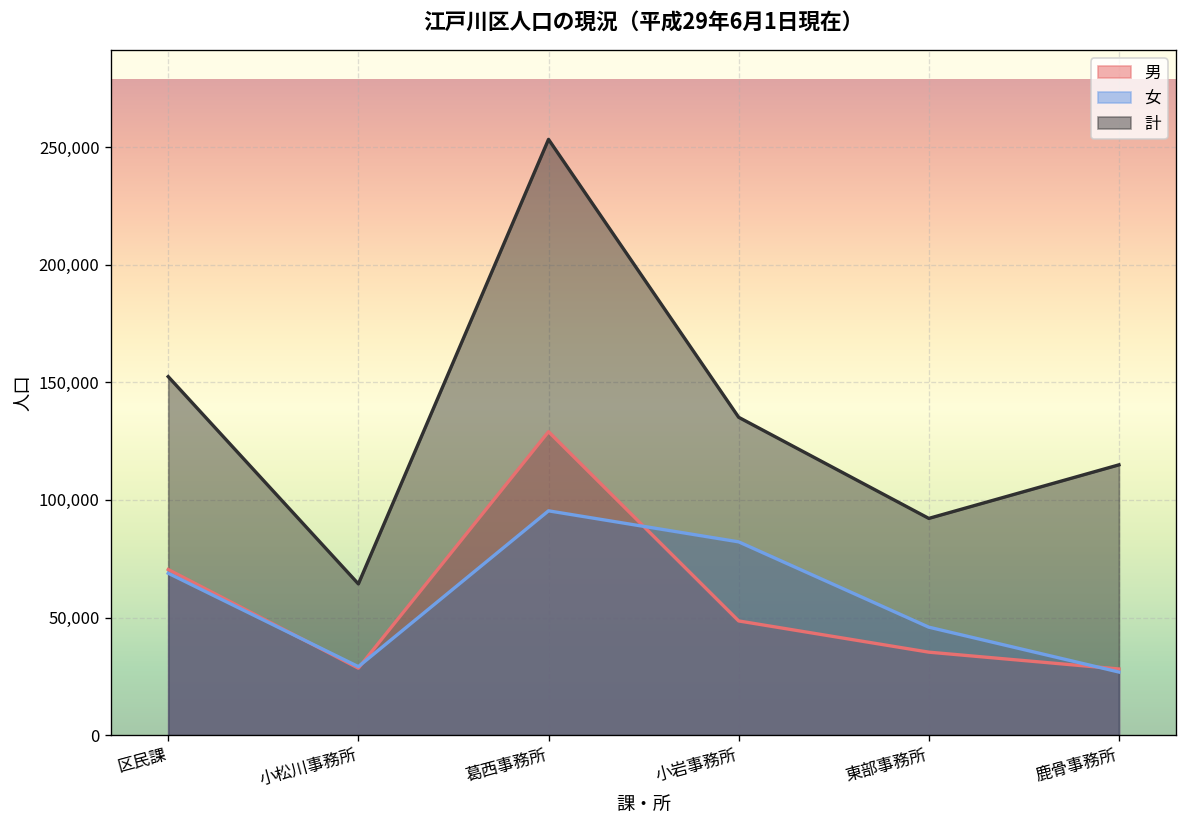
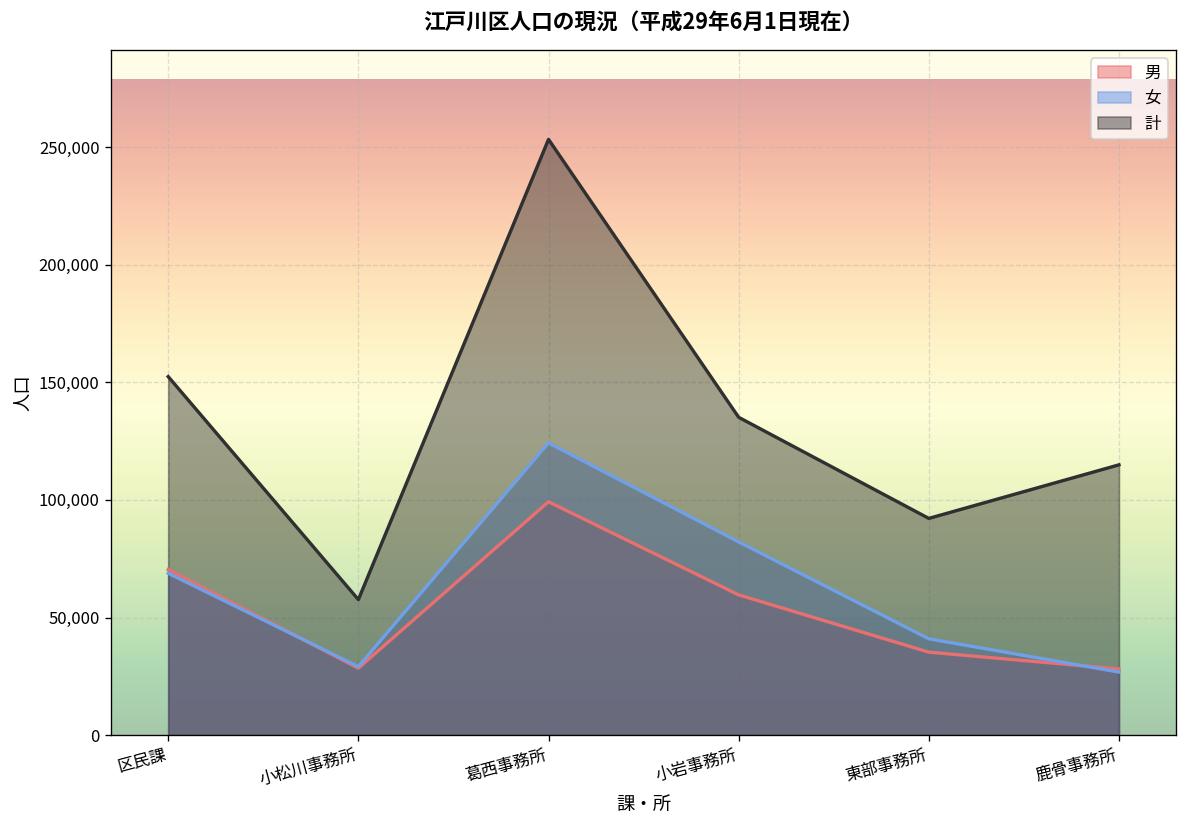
計, 小松川事務所: 64,000 -> 58,000
男, 葛西事務所: 129,000 -> 99,000
女, 葛西事務所: 95,000 -> 124,000
男, 小岩事務所: 49,000 -> 60,000
女, 東部事務所: 46,000 -> 41,000
